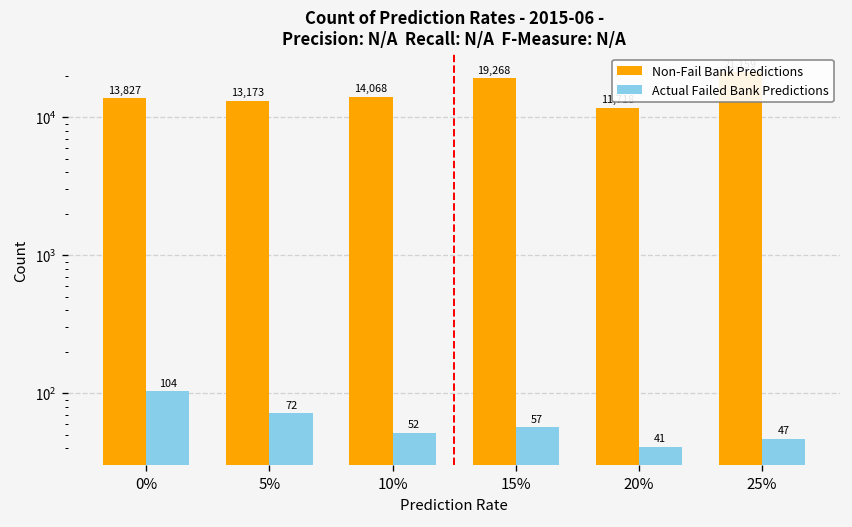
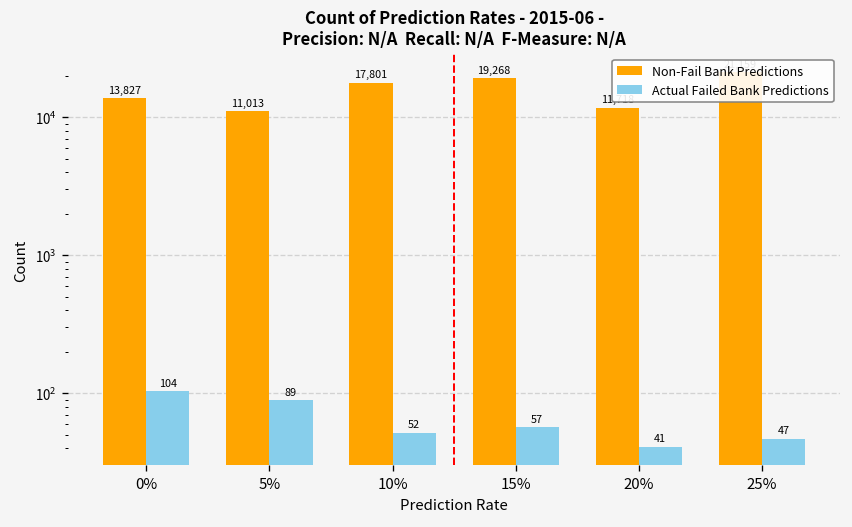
Non-Fail Bank Predictions, 5%: 13,173 -> 11,013
Actual Failed Bank Predictions, 5%: 72 -> 89
Non-Fail Bank Predictions, 10%: 14,068 -> 17,801
